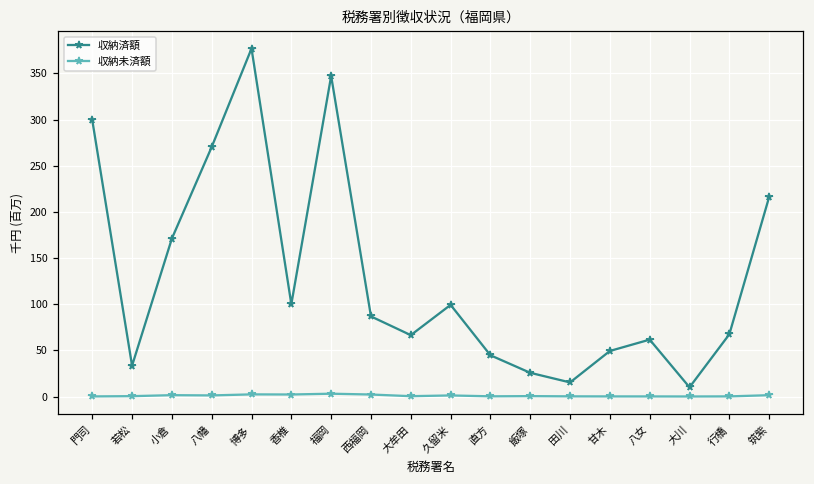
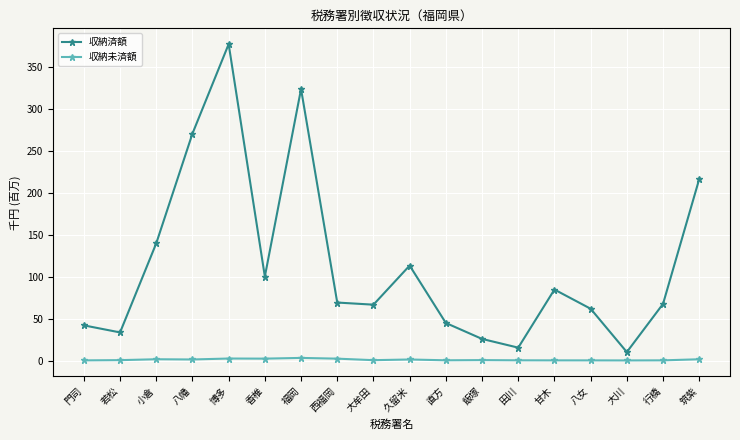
収納済額, 門司: 300 -> 40
収納済額, 小倉: 170 -> 140
収納済額, 福岡: 350 -> 320
収納済額, 西福岡: 90 -> 70
収納済額, 久留米: 100 -> 110
収納済額, 甘木: 50 -> 80
